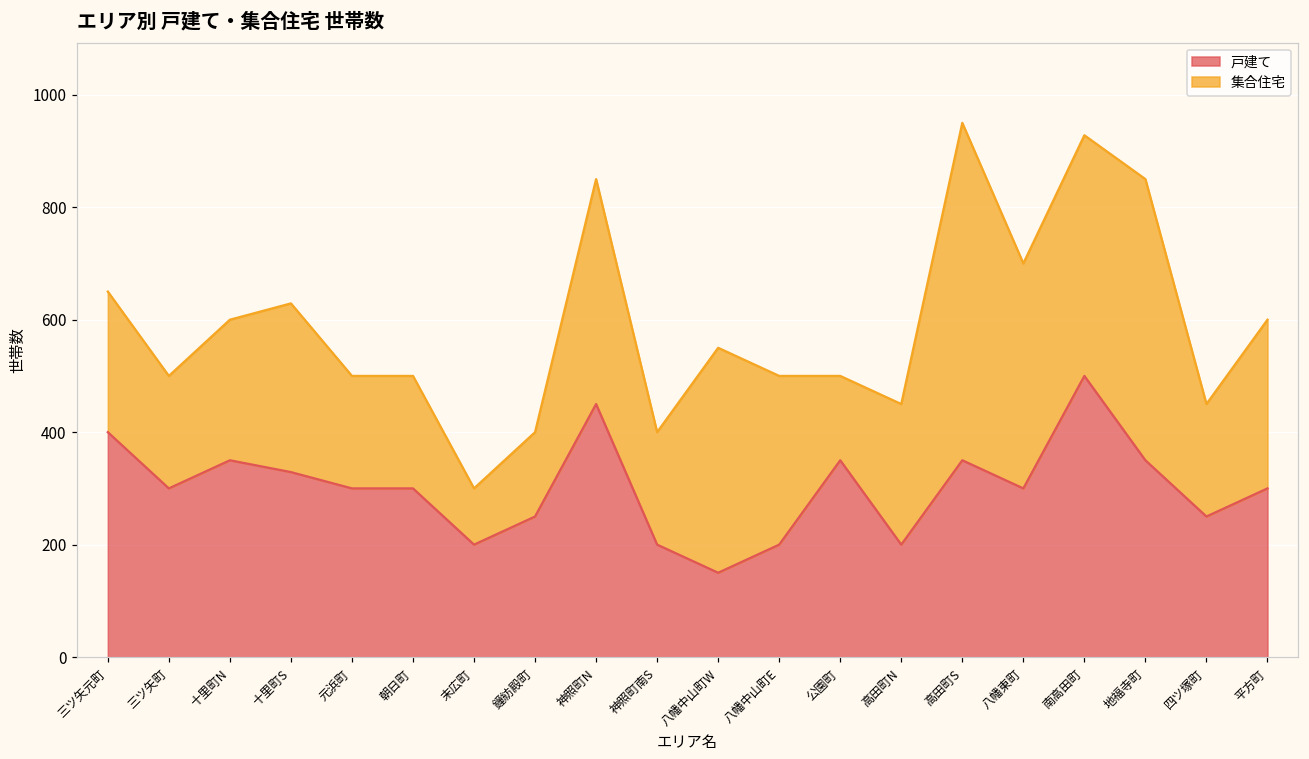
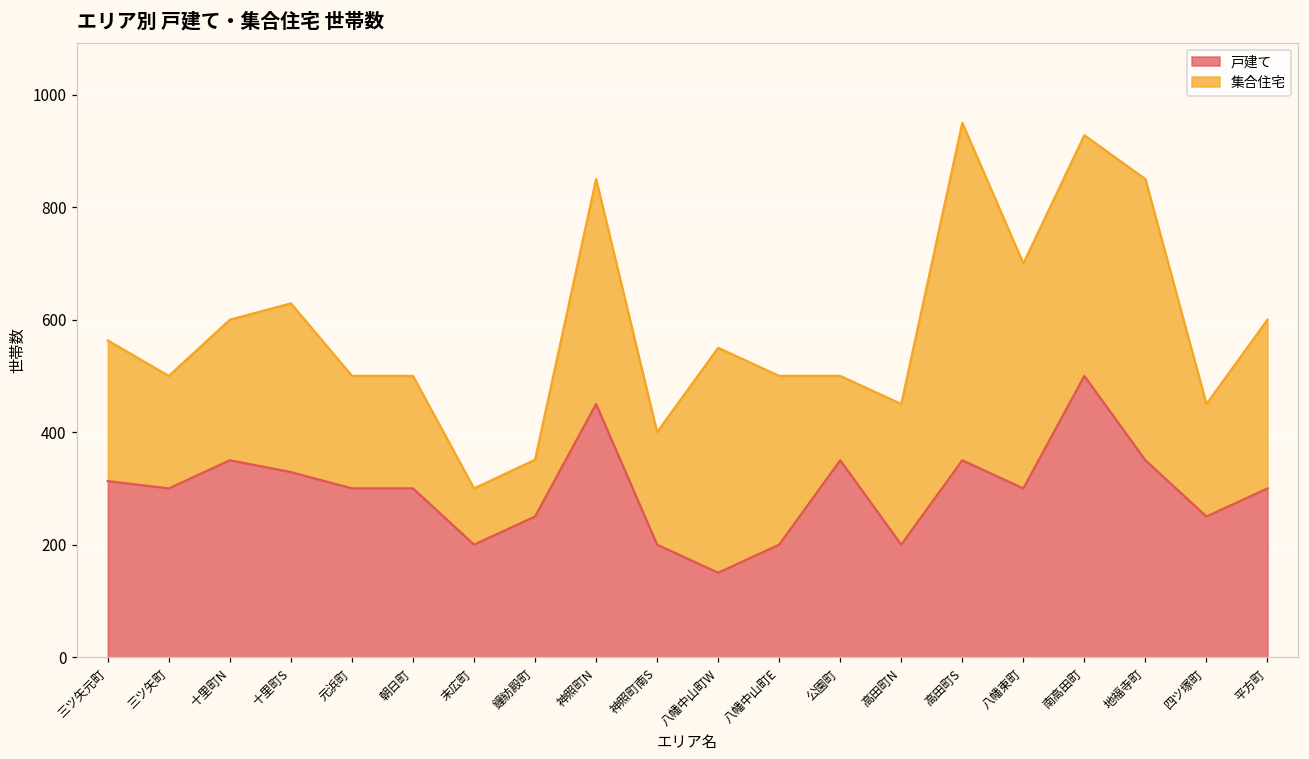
戸建て, 三ツ矢元町: 400 -> 310
集合住宅, 鐘紡殿町: 150 -> 100
